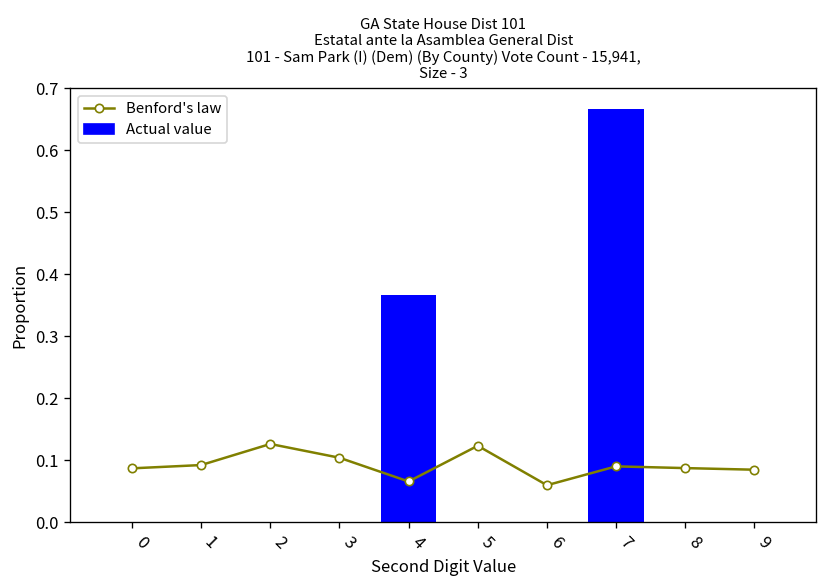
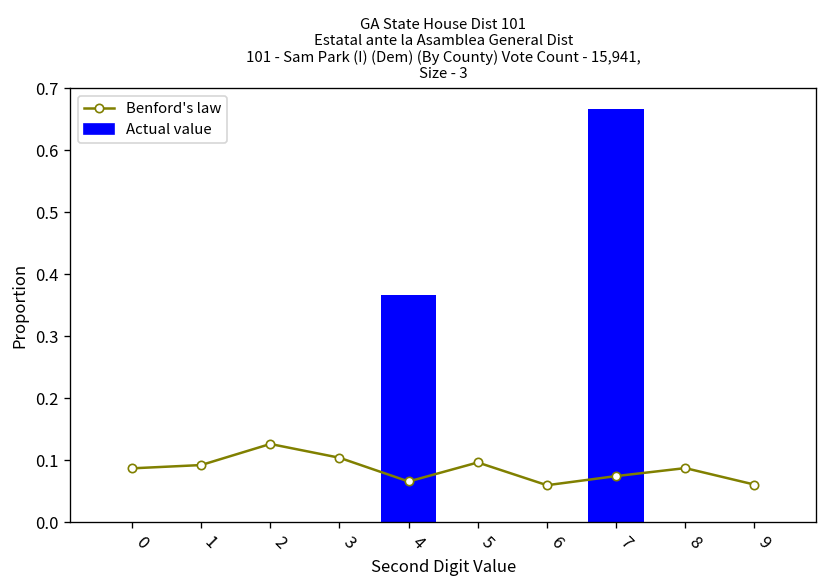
Benford's law, 5: 0.12 -> 0.10
Benford's law, 7: 0.09 -> 0.07
Benford's law, 9: 0.09 -> 0.06
